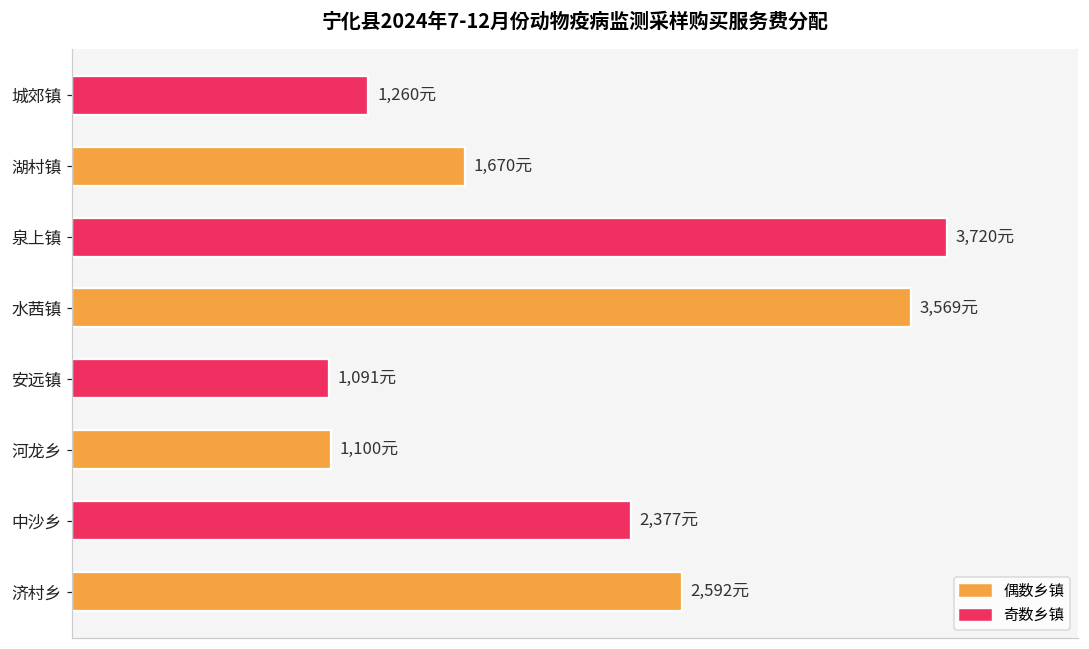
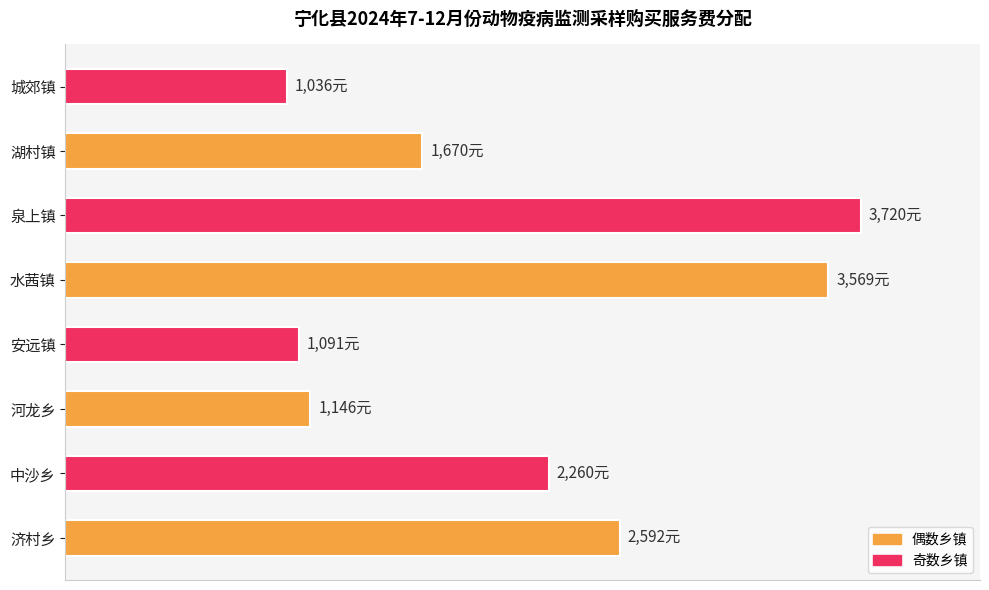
城郊镇: 1,260元 -> 1,036元
河龙乡: 1,100元 -> 1,146元
中沙乡: 2,377元 -> 2,260元
